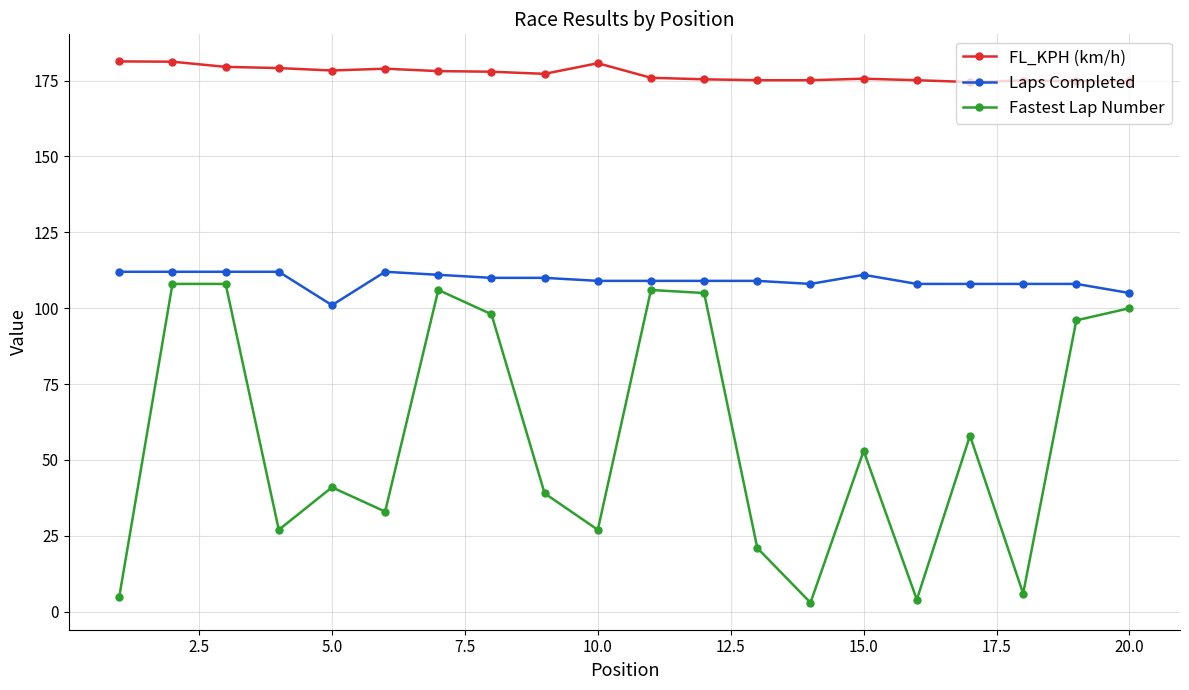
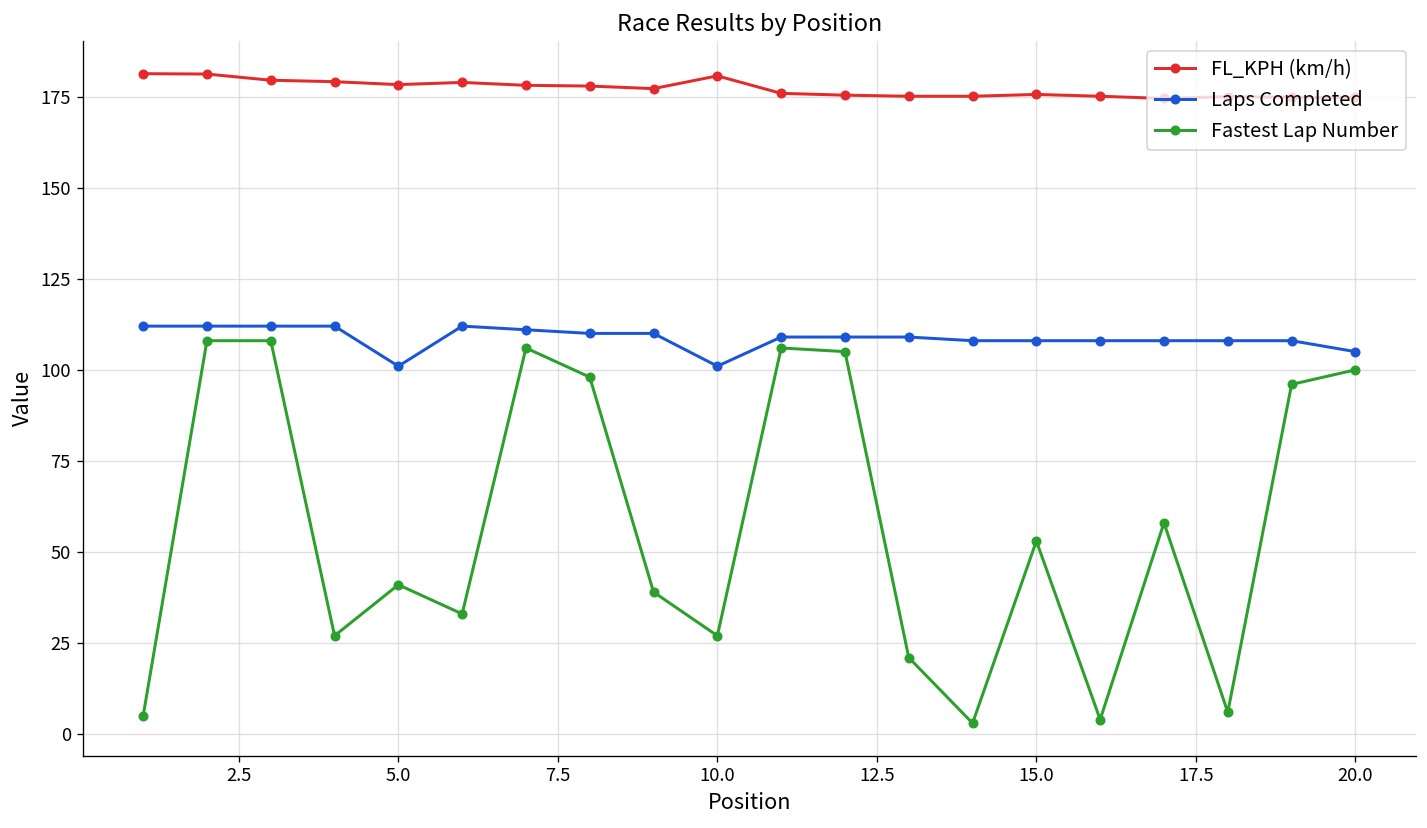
Laps Completed, 10.0: 109 -> 101
Laps Completed, 15.0: 111 -> 108
